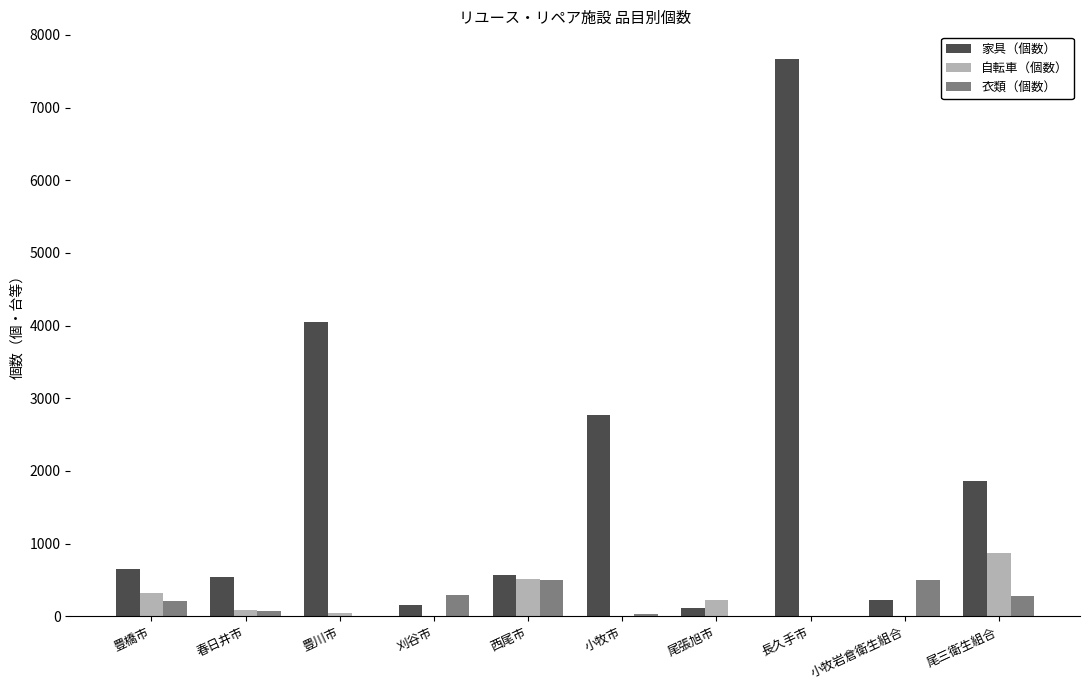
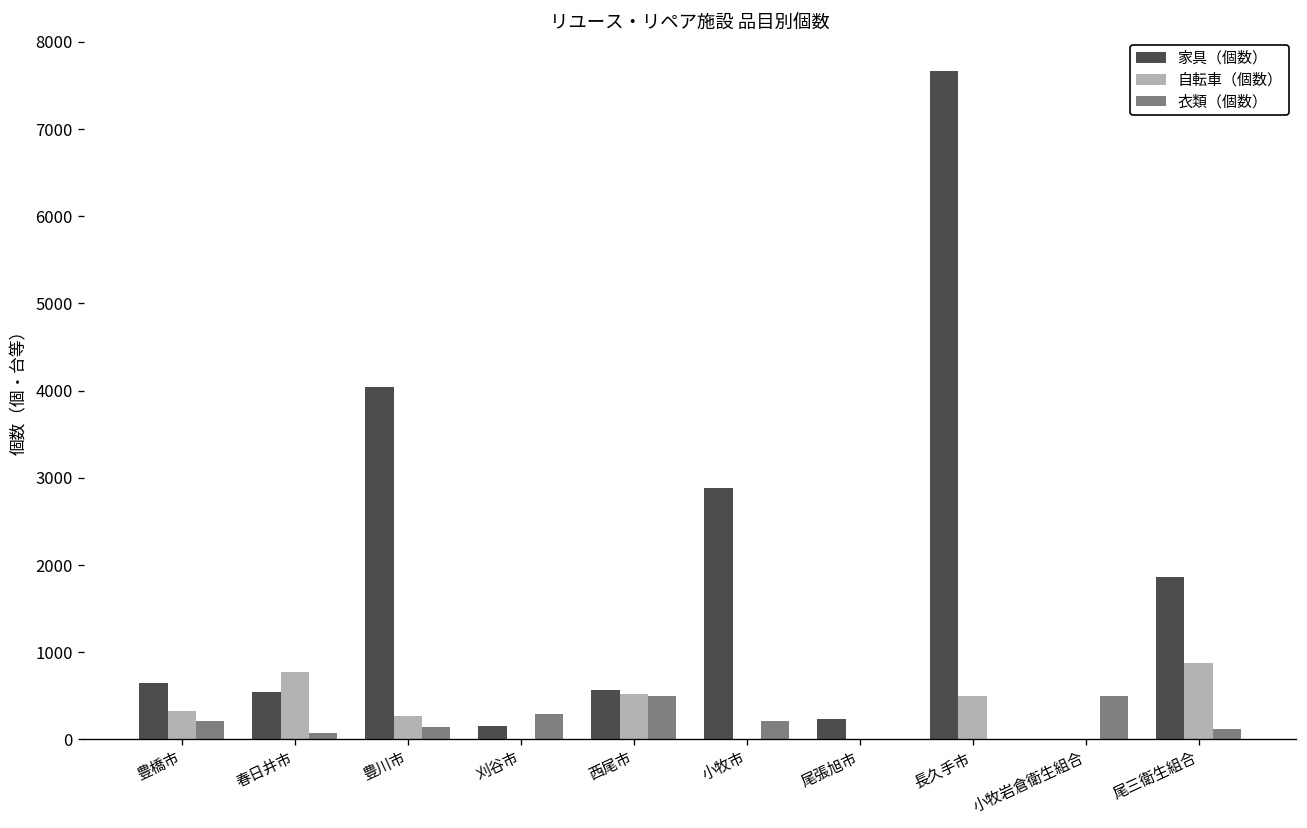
自転車（個数）, 春日井市: 100 -> 800
自転車（個数）, 豊川市: 0 -> 300
衣類（個数）, 豊川市: 0 -> 100
家具（個数）, 小牧市: 2800 -> 2900
衣類（個数）, 小牧市: 0 -> 200
家具（個数）, 尾張旭市: 100 -> 200
自転車（個数）, 尾張旭市: 200 -> 0
自転車（個数）, 長久手市: 0 -> 500
家具（個数）, 小牧岩倉衛生組合: 200 -> 0
衣類（個数）, 尾三衛生組合: 300 -> 100
